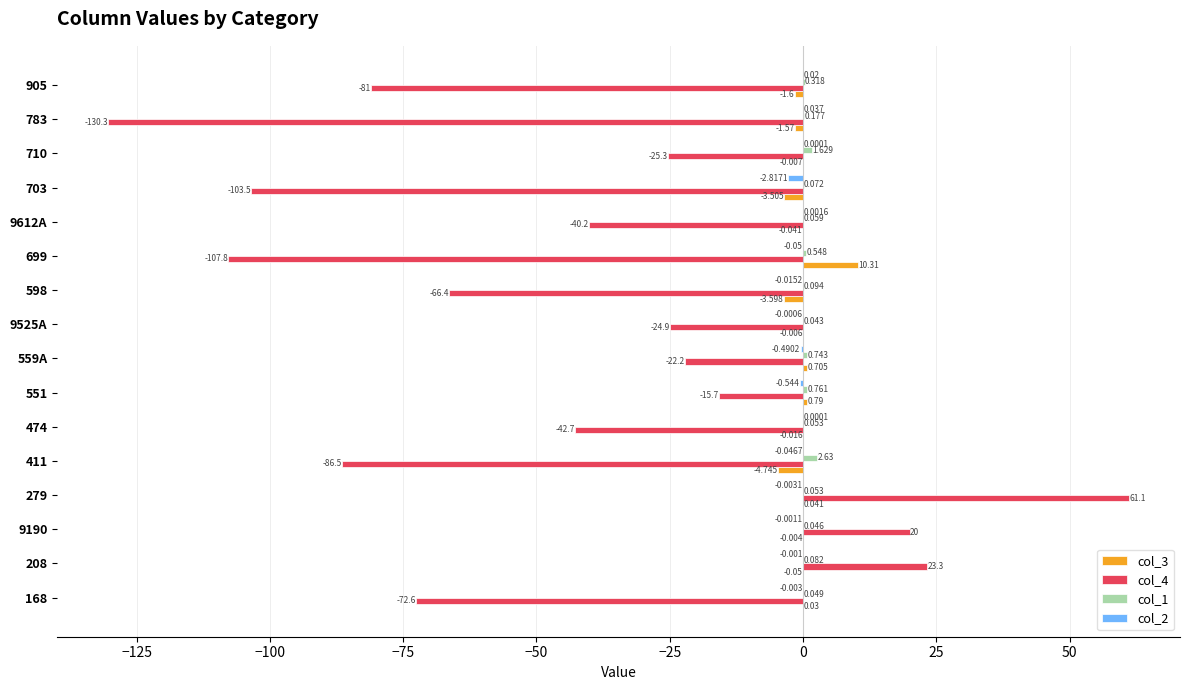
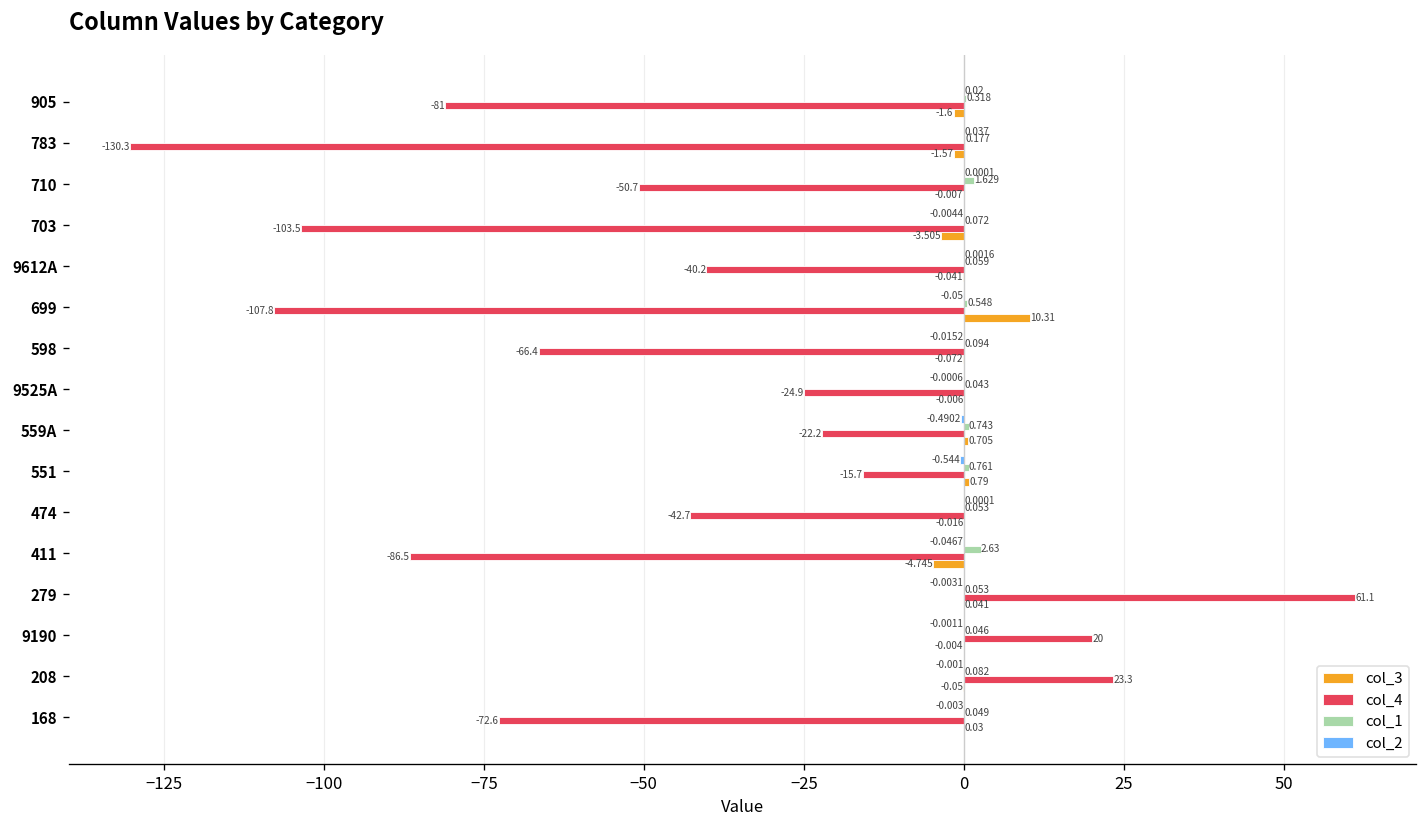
col_4, 710: -25.3 -> -50.7
col_2, 703: -2.8171 -> -0.0044
col_3, 598: -3.598 -> -0.072
